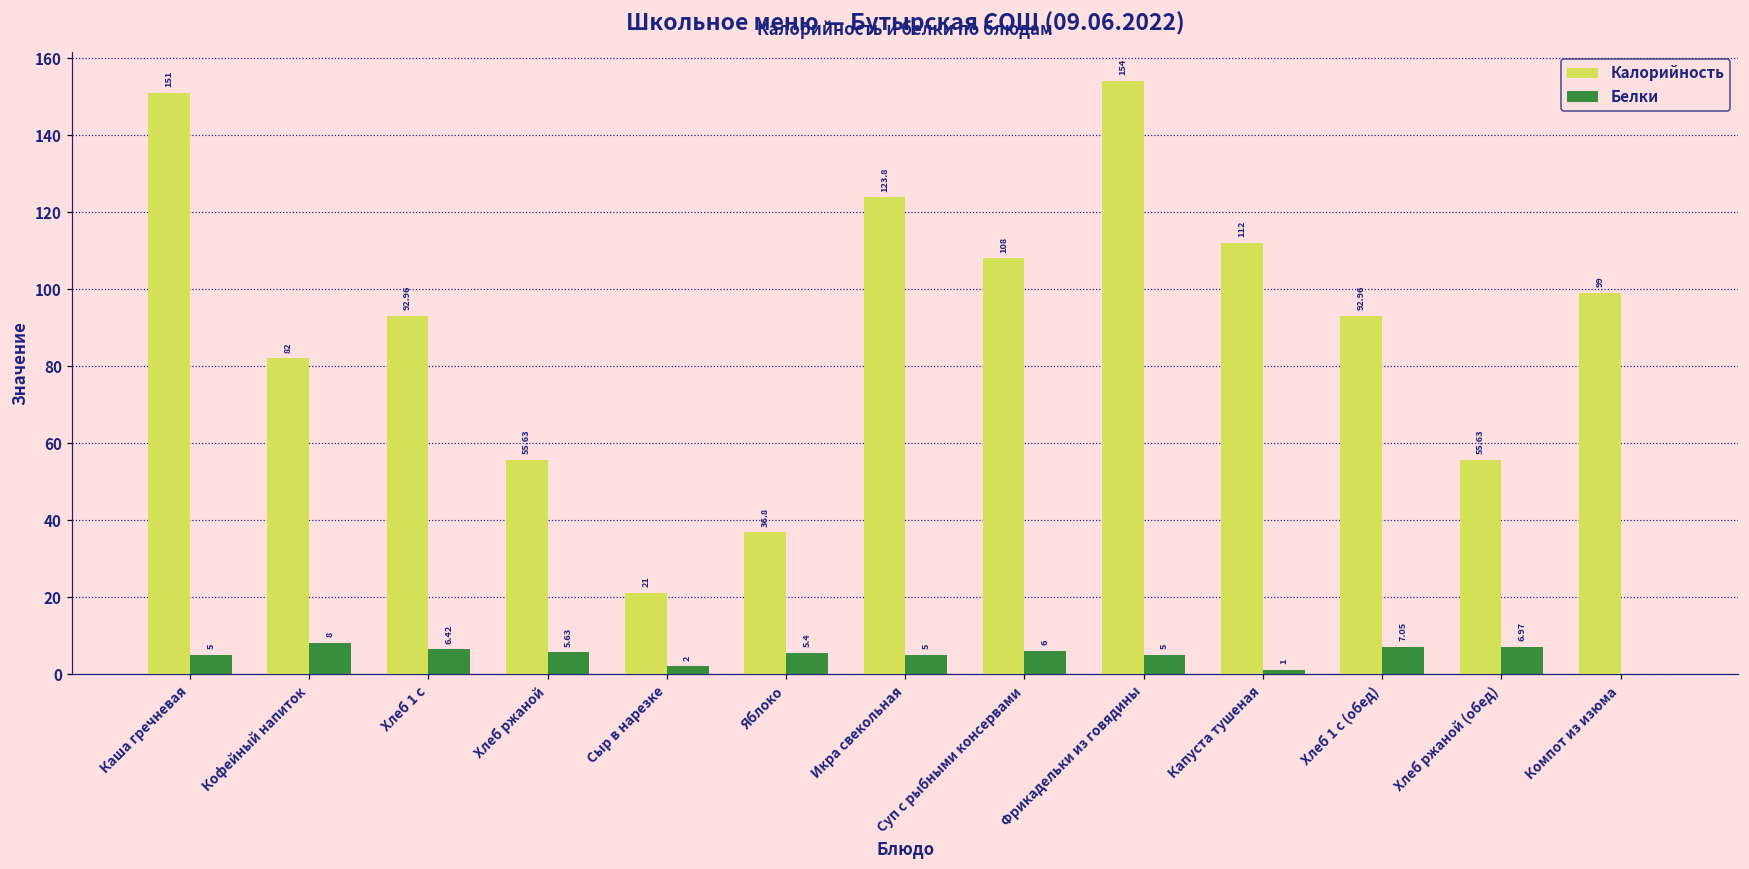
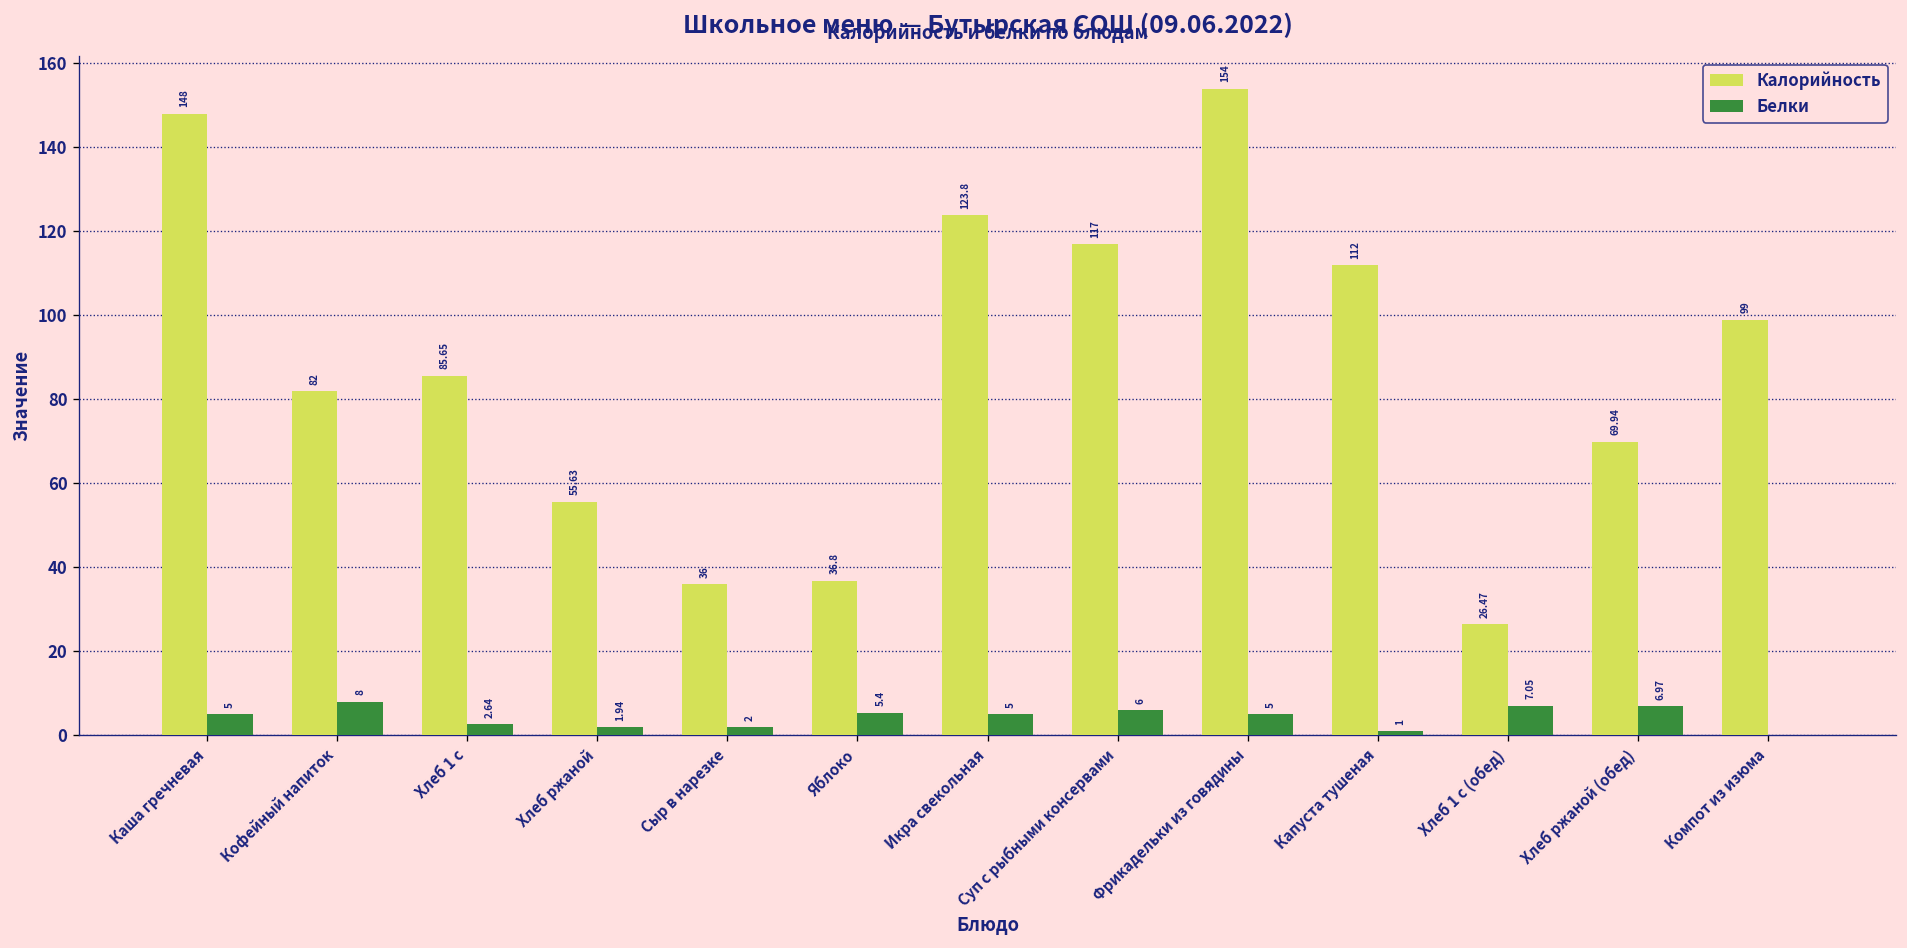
Калорийность, Каша гречневая: 151 -> 148
Калорийность, Хлеб 1 с: 92.96 -> 85.65
Белки, Хлеб 1 с: 6.42 -> 2.64
Белки, Хлеб ржаной: 5.63 -> 1.94
Калорийность, Сыр в нарезке: 21 -> 36
Калорийность, Суп с рыбными консервами: 108 -> 117
Калорийность, Хлеб 1 с (обед): 92.96 -> 26.47
Калорийность, Хлеб ржаной (обед): 55.63 -> 69.94
